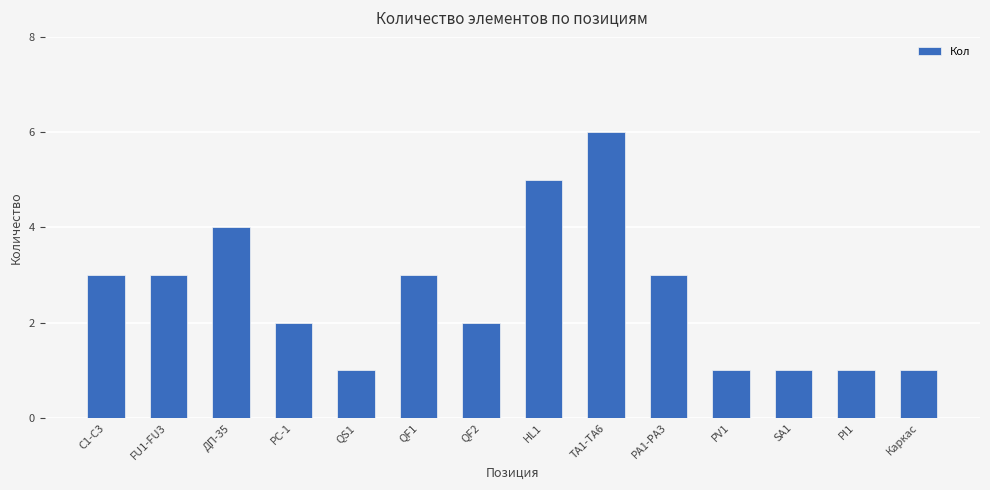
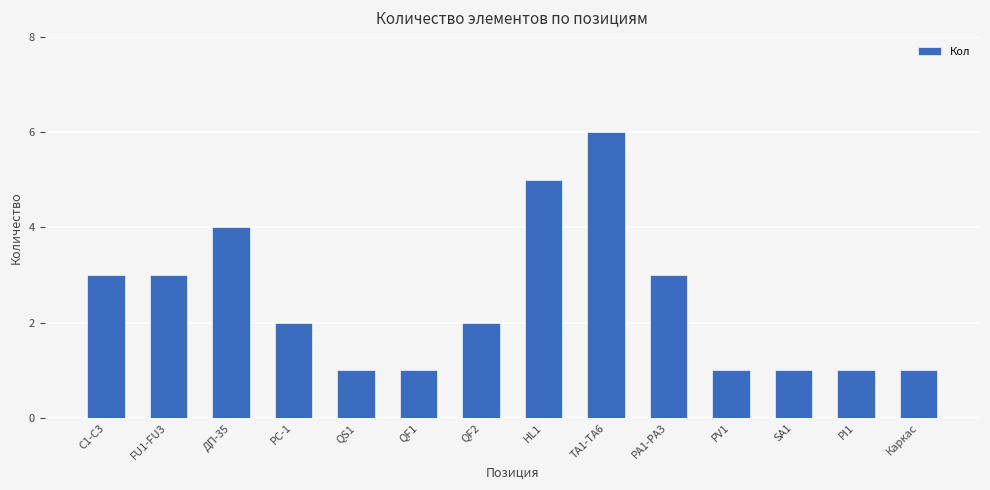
QF1: 3 -> 1
